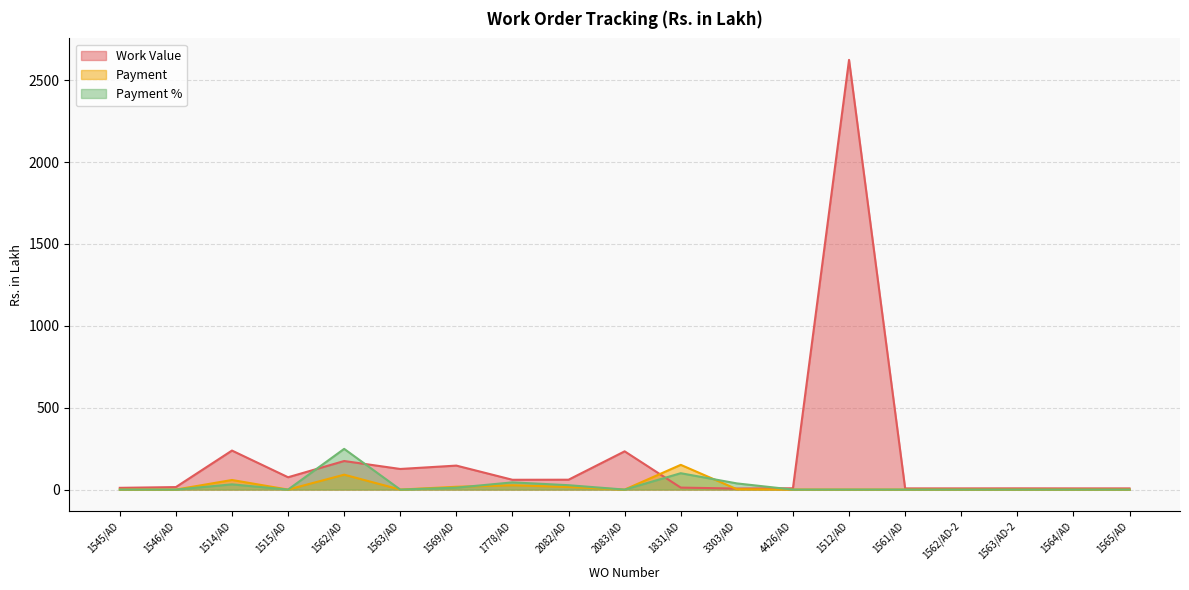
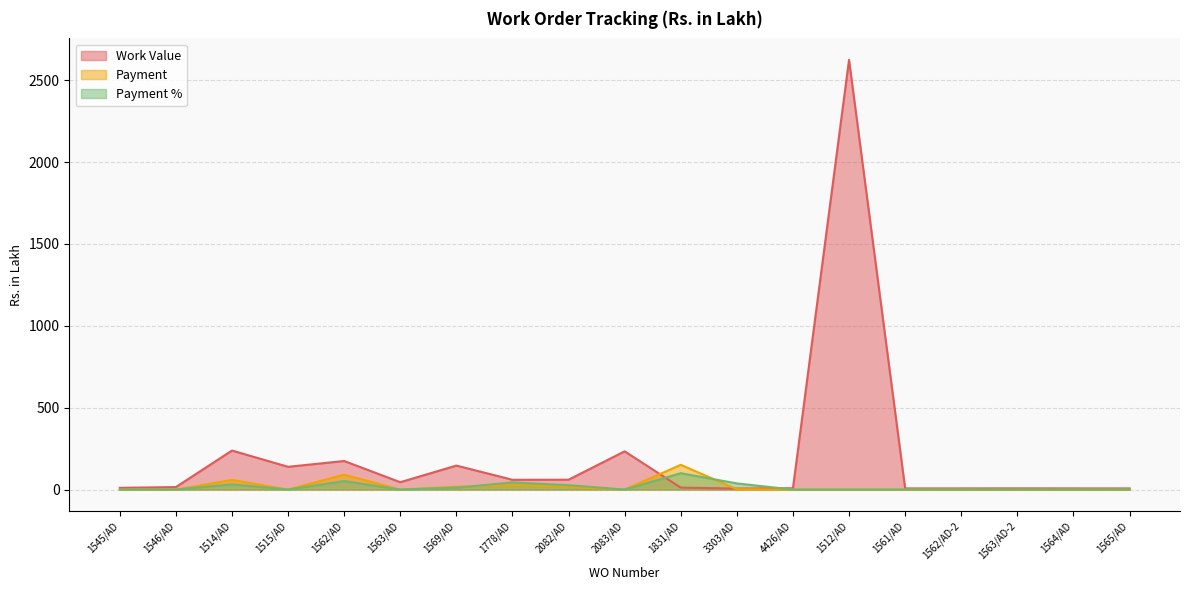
Work Value, 1515/AD: 80 -> 140
Payment %, 1562/AD: 250 -> 50
Work Value, 1563/AD: 130 -> 50
